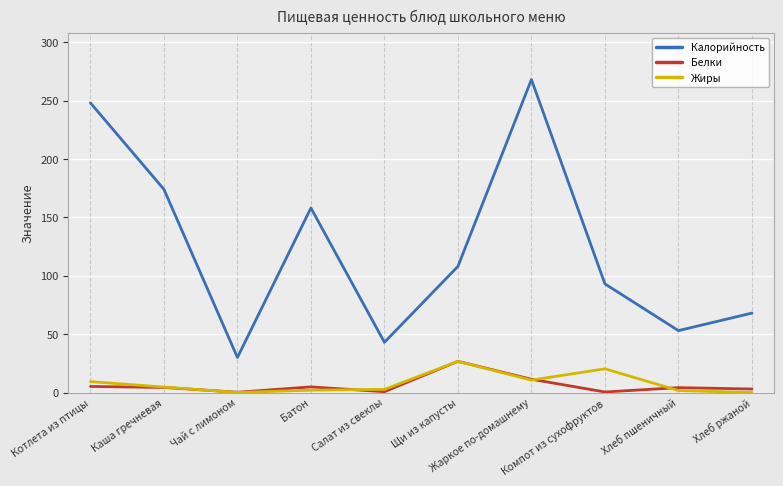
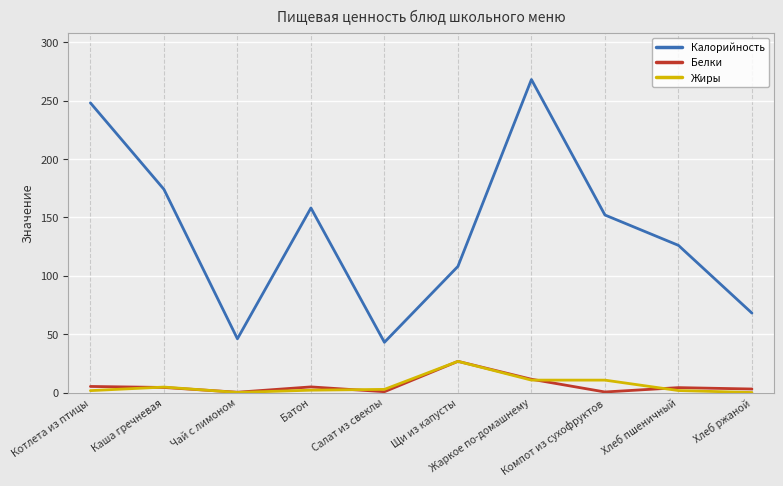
Жиры, Котлета из птицы: 9 -> 2
Калорийность, Чай с лимоном: 30 -> 46
Калорийность, Компот из сухофруктов: 93 -> 152
Жиры, Компот из сухофруктов: 20 -> 11
Калорийность, Хлеб пшеничный: 53 -> 126
